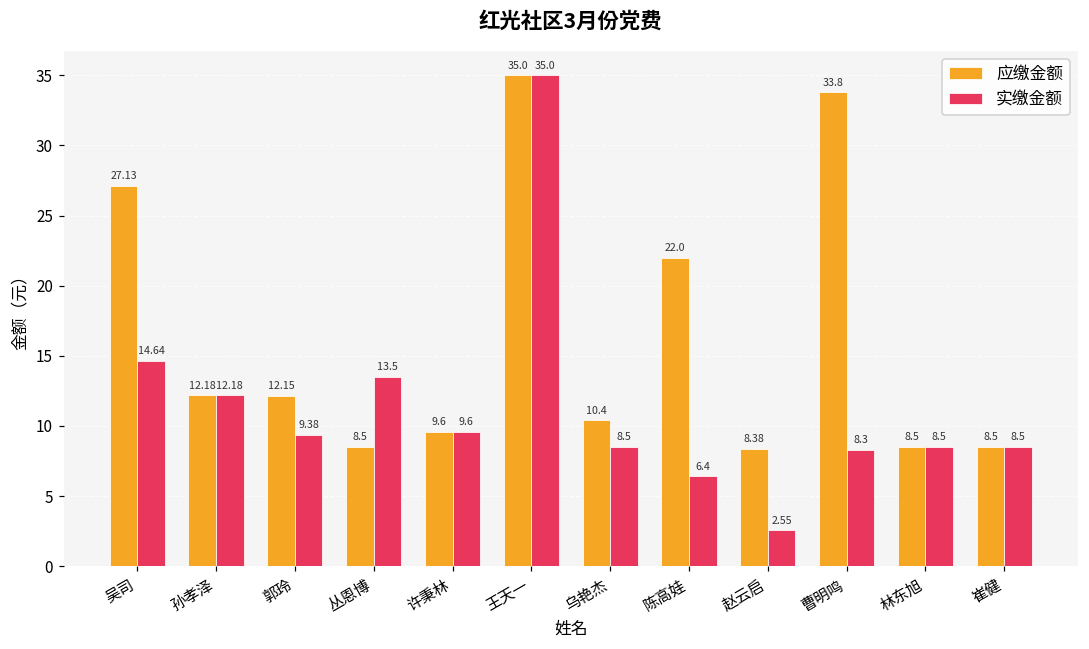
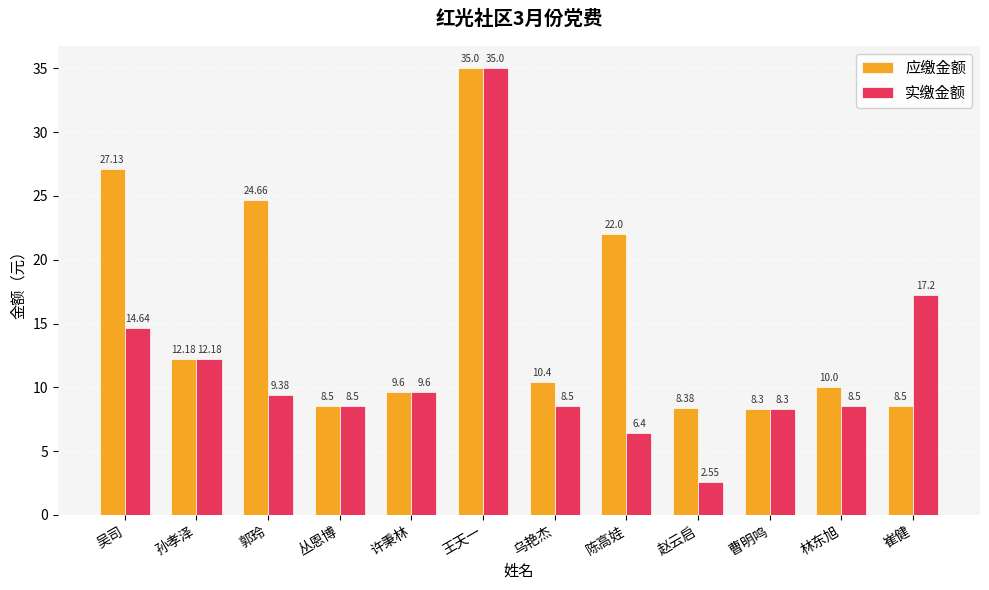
应缴金额, 郭玲: 12.15 -> 24.66
实缴金额, 丛恩博: 13.5 -> 8.5
应缴金额, 曹明鸣: 33.8 -> 8.3
应缴金额, 林东旭: 8.5 -> 10.0
实缴金额, 崔健: 8.5 -> 17.2
